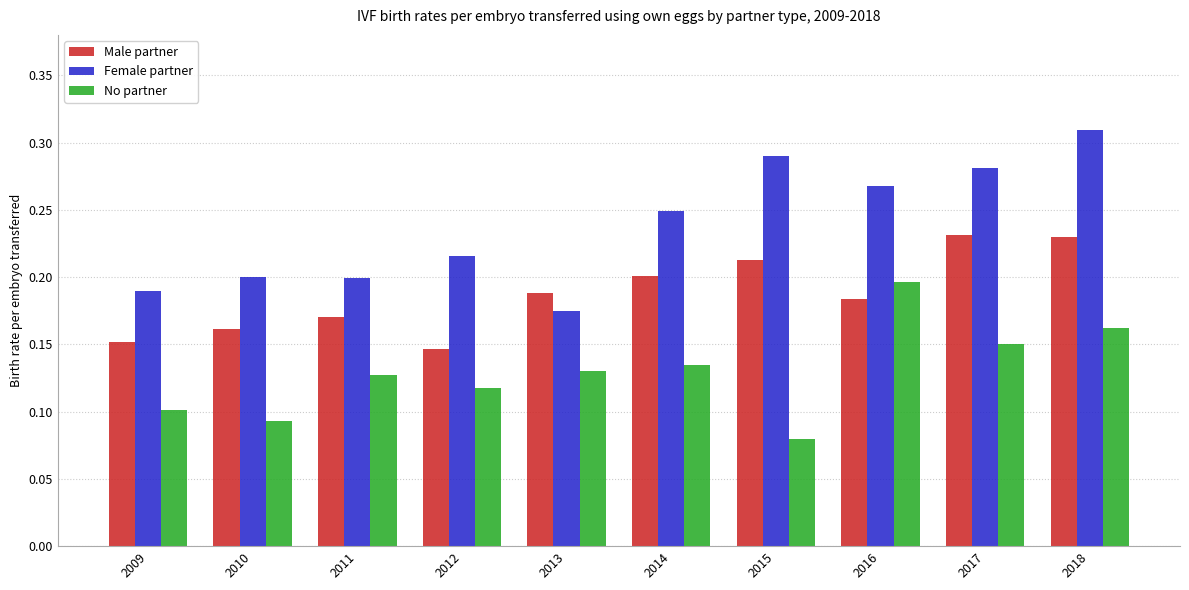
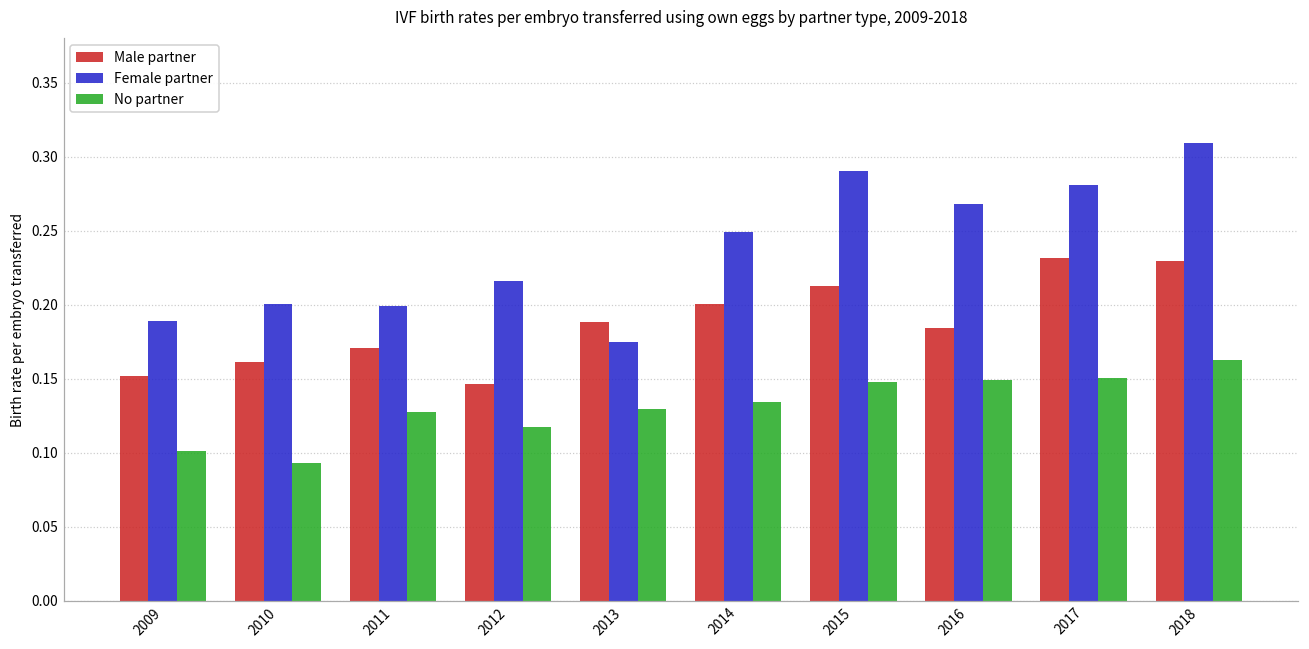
No partner, 2015: 0.080 -> 0.148
No partner, 2016: 0.196 -> 0.149
